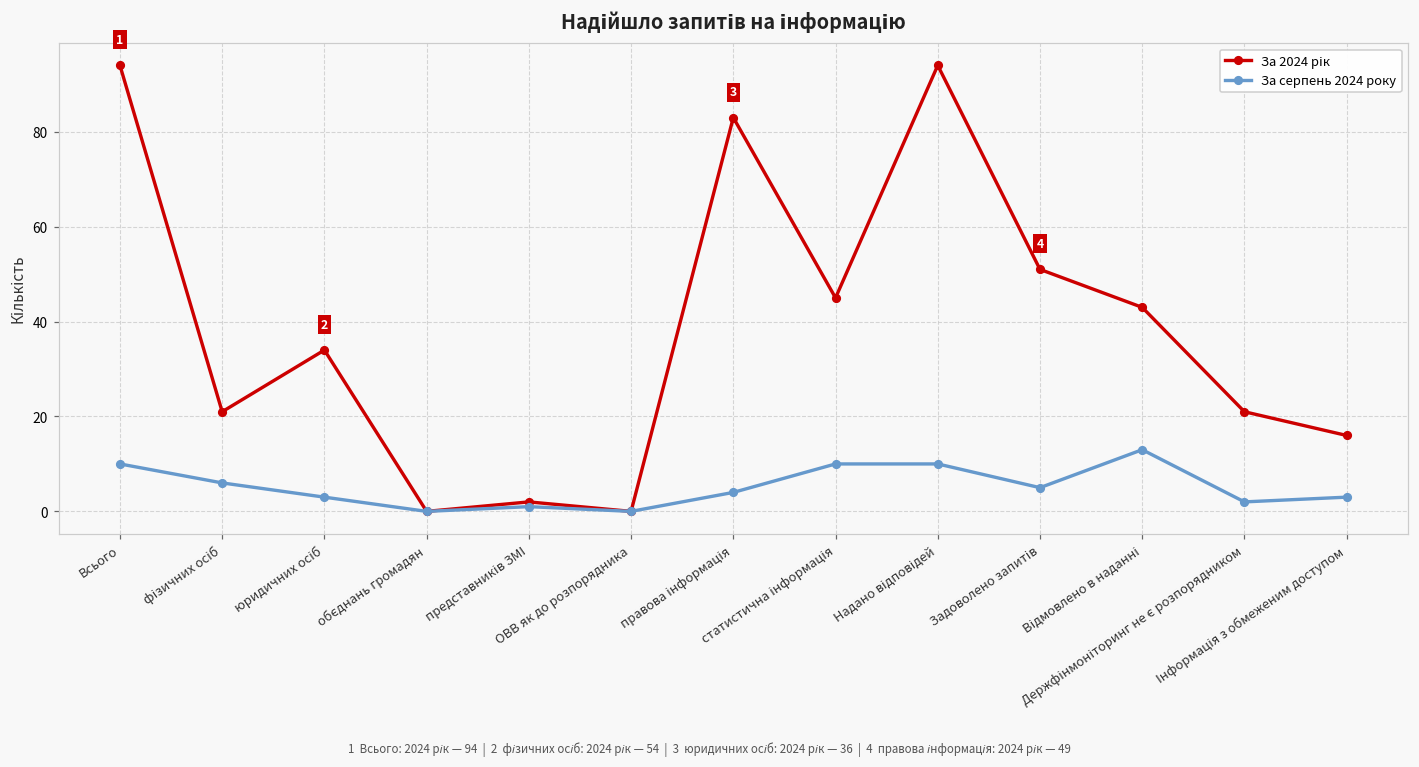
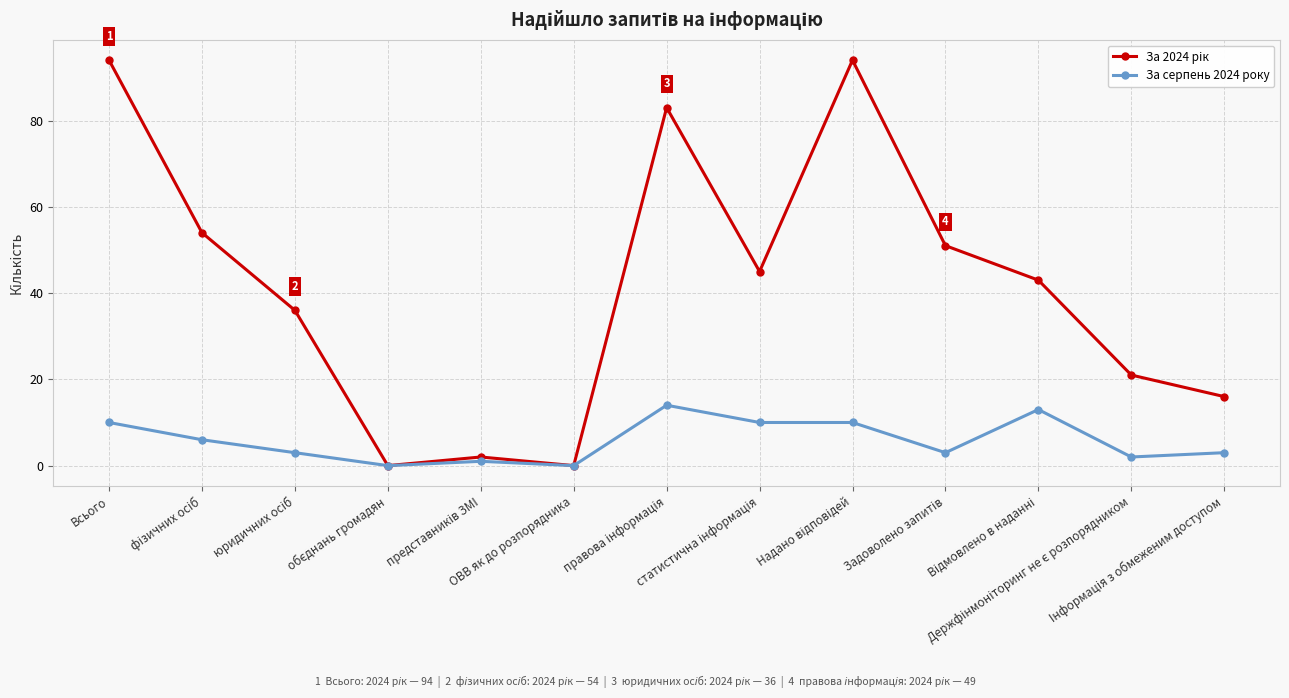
За 2024 рік, фізичних осіб: 21 -> 54
За 2024 рік, юридичних осіб: 34 -> 36
За серпень 2024 року, правова інформація: 4 -> 14
За серпень 2024 року, Задоволено запитів: 5 -> 3
